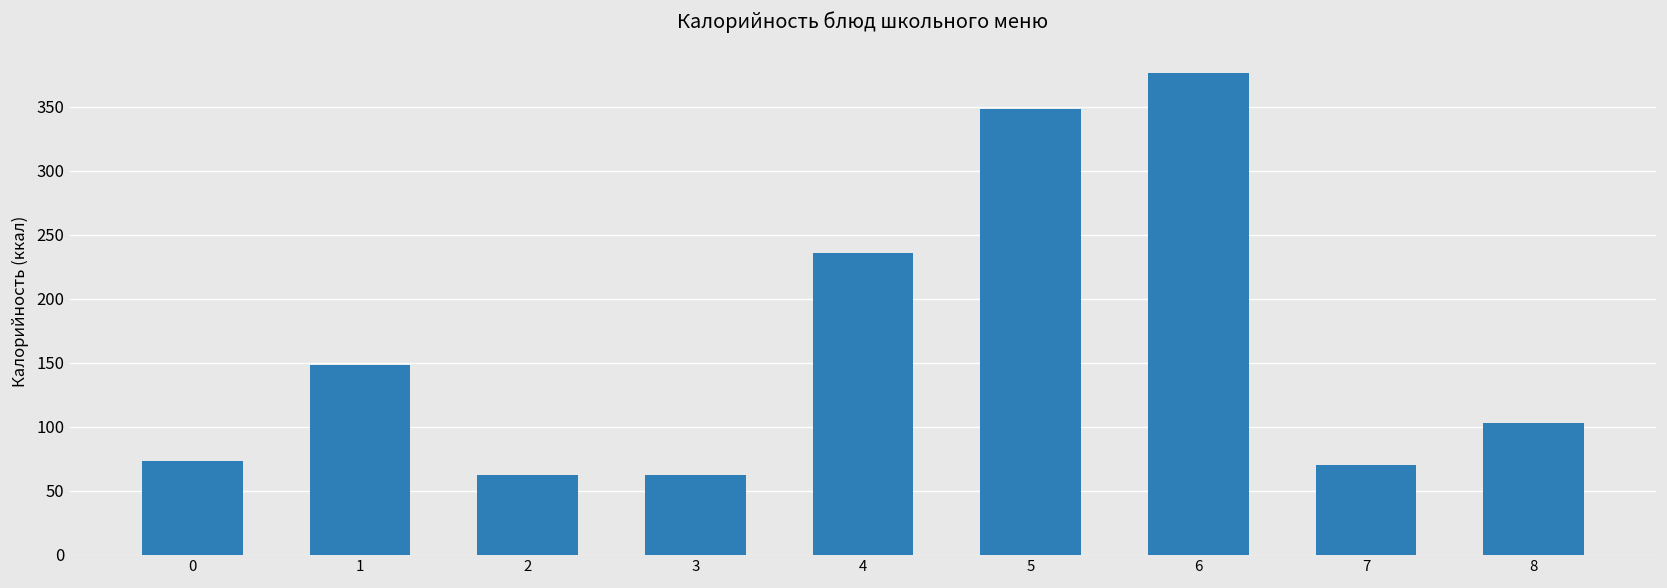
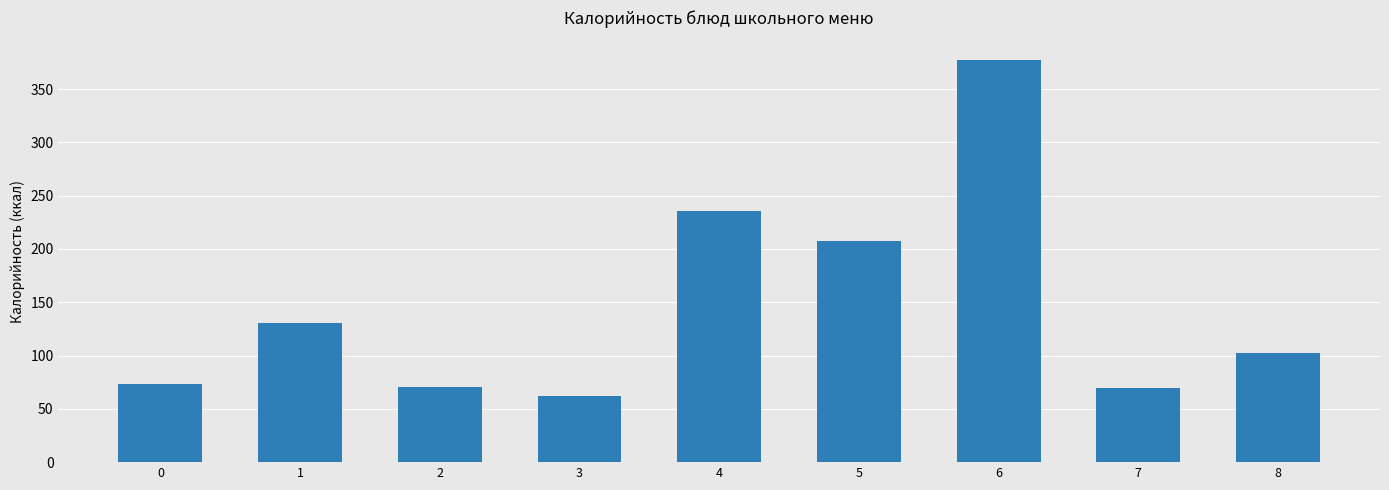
1: 148 -> 131
2: 62 -> 70
5: 348 -> 207
